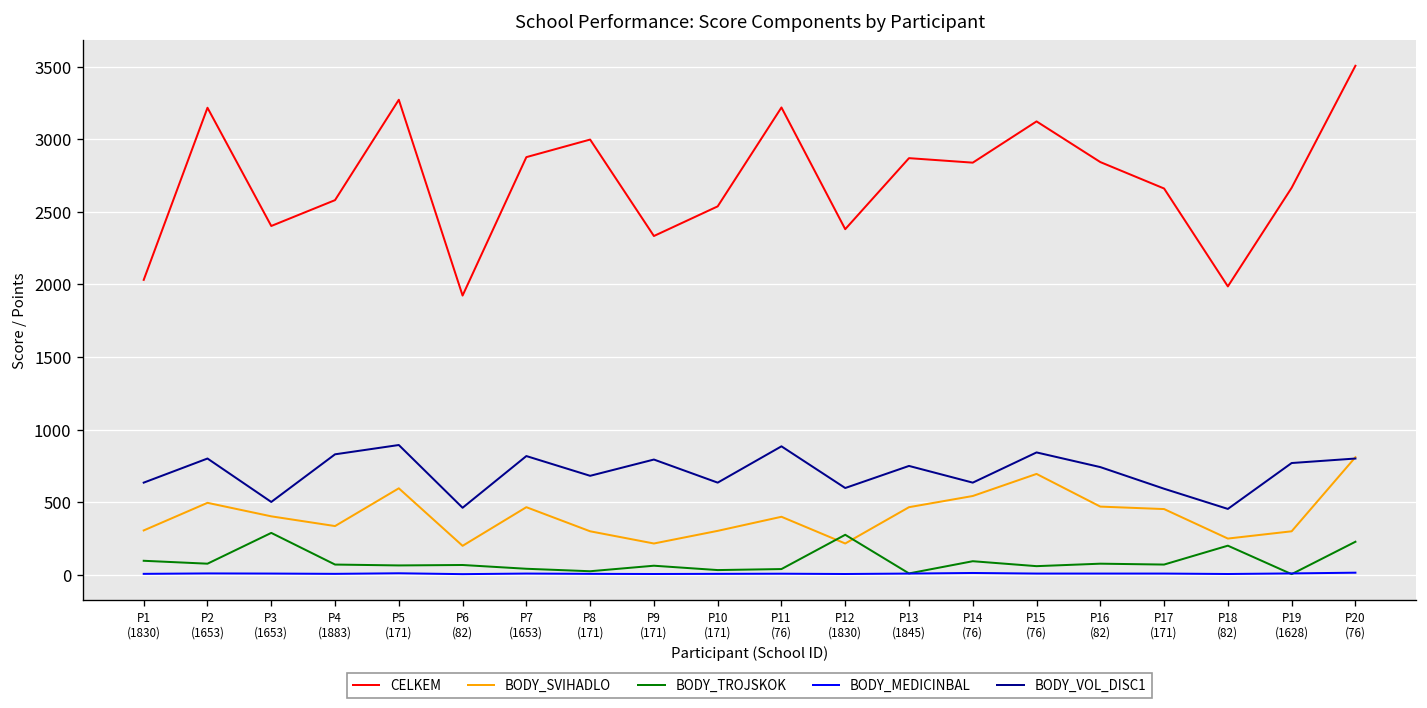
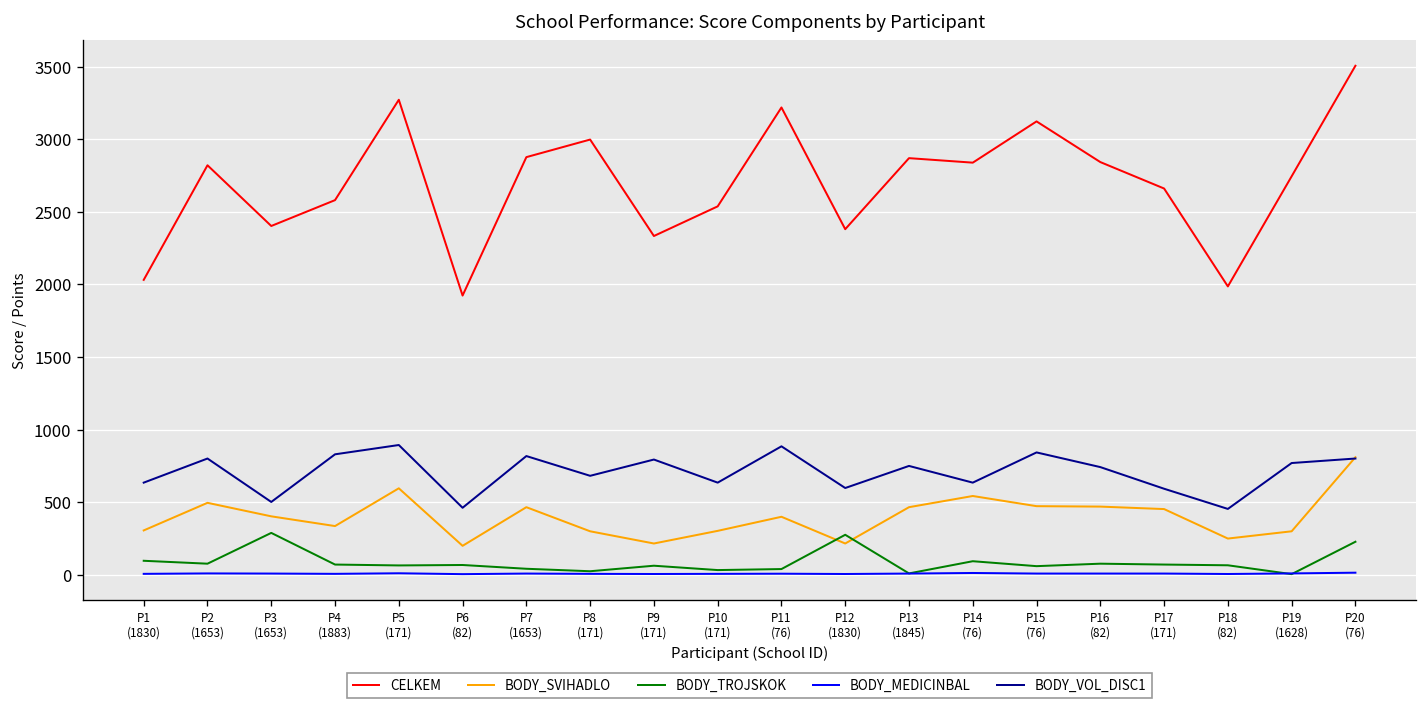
CELKEM, P2 (1653): 3220 -> 2820
BODY_SVIHADLO, P15 (76): 700 -> 470
BODY_TROJSKOK, P18 (82): 200 -> 70
CELKEM, P19 (1628): 2670 -> 2740
